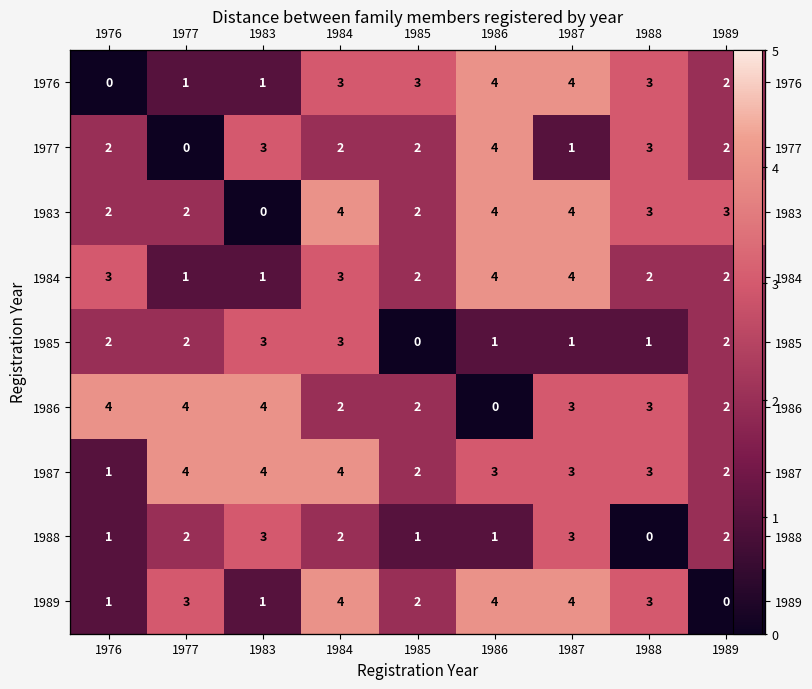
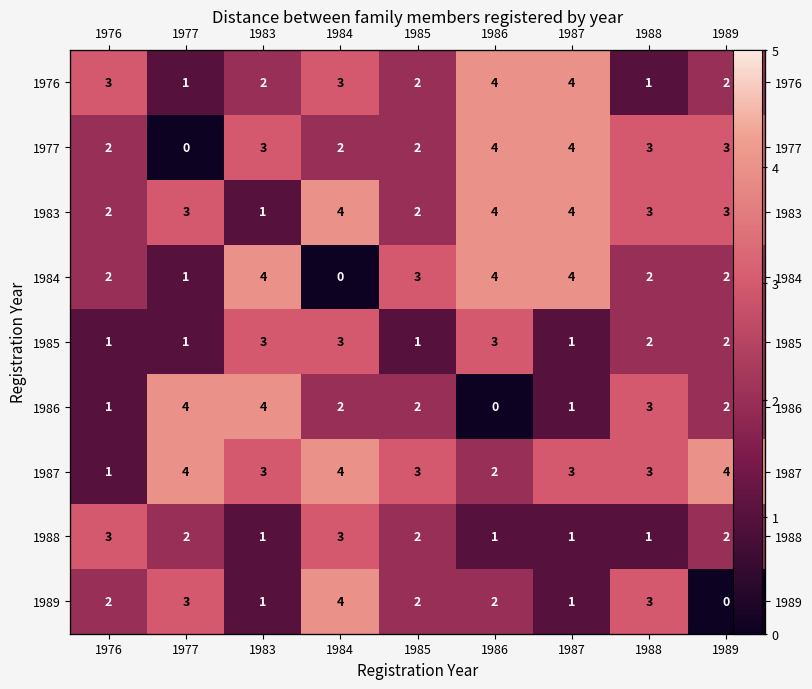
1976, 1976: 0 -> 3
1976, 1983: 1 -> 2
1976, 1985: 3 -> 2
1976, 1988: 3 -> 1
1977, 1987: 1 -> 4
1977, 1989: 2 -> 3
1983, 1977: 2 -> 3
1983, 1983: 0 -> 1
1984, 1976: 3 -> 2
1984, 1983: 1 -> 4
1984, 1984: 3 -> 0
1984, 1985: 2 -> 3
1985, 1976: 2 -> 1
1985, 1977: 2 -> 1
1985, 1985: 0 -> 1
1985, 1986: 1 -> 3
1985, 1988: 1 -> 2
1986, 1976: 4 -> 1
1986, 1987: 3 -> 1
1987, 1983: 4 -> 3
1987, 1985: 2 -> 3
1987, 1986: 3 -> 2
1987, 1989: 2 -> 4
1988, 1976: 1 -> 3
1988, 1983: 3 -> 1
1988, 1984: 2 -> 3
1988, 1985: 1 -> 2
1988, 1987: 3 -> 1
1988, 1988: 0 -> 1
1989, 1976: 1 -> 2
1989, 1986: 4 -> 2
1989, 1987: 4 -> 1
